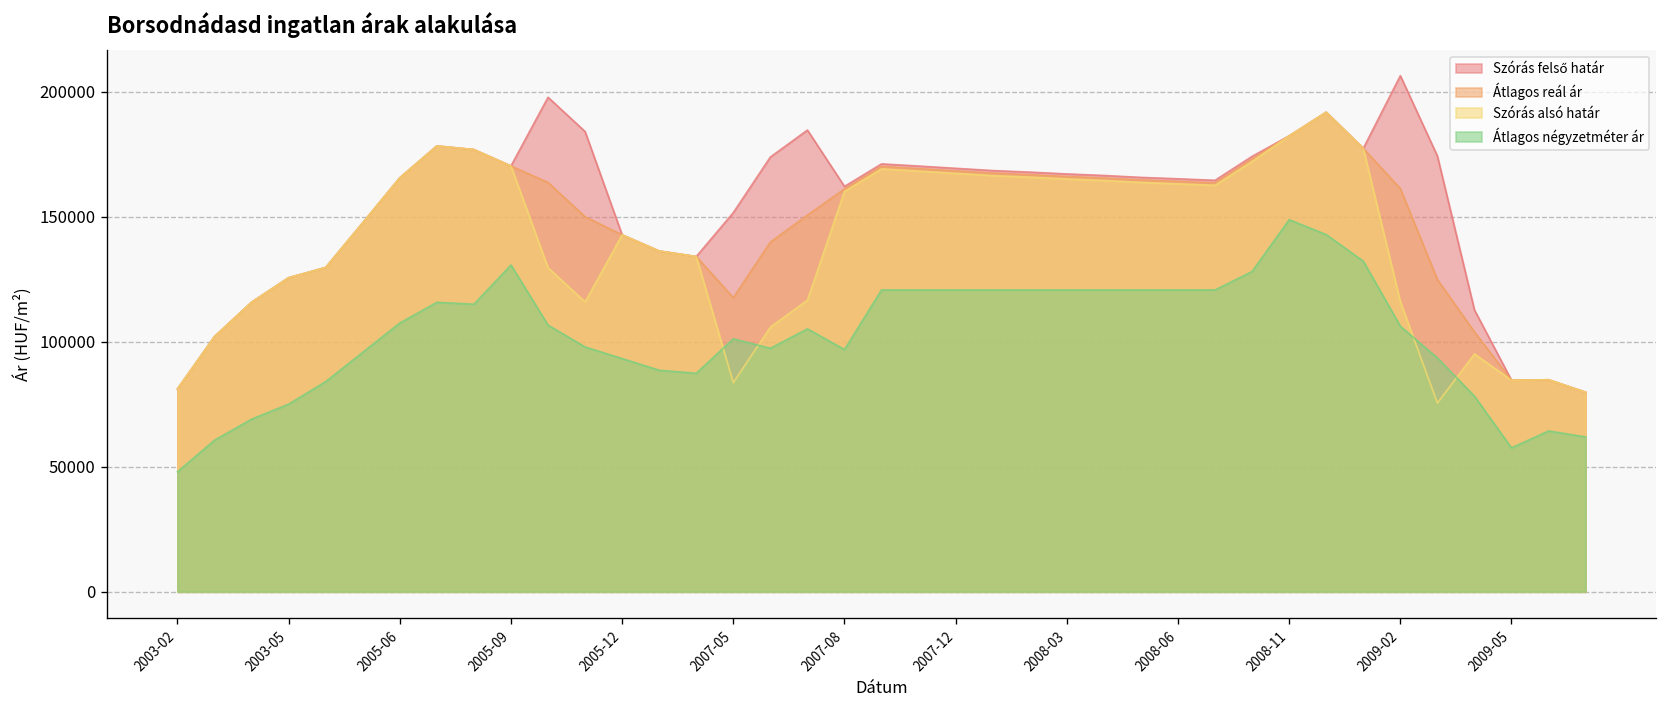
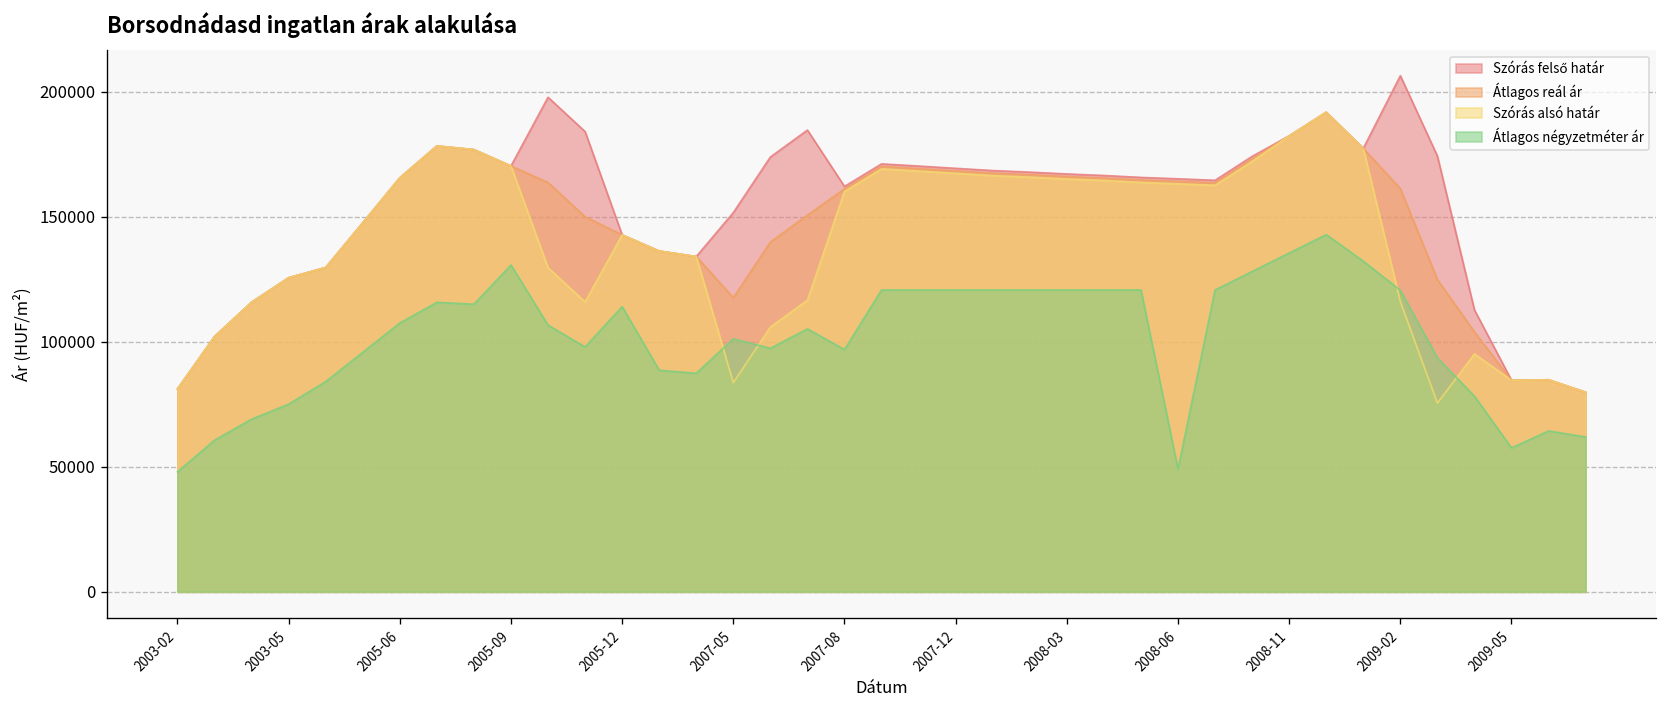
Átlagos négyzetméter ár, 2005-12: 93000 -> 114000
Átlagos négyzetméter ár, 2008-06: 121000 -> 49000
Átlagos négyzetméter ár, 2008-11: 149000 -> 135000
Átlagos négyzetméter ár, 2009-02: 106000 -> 121000
